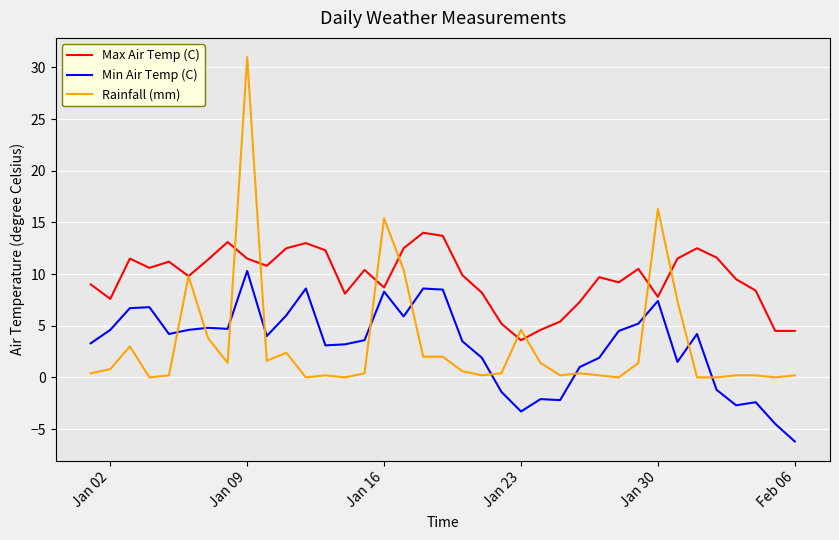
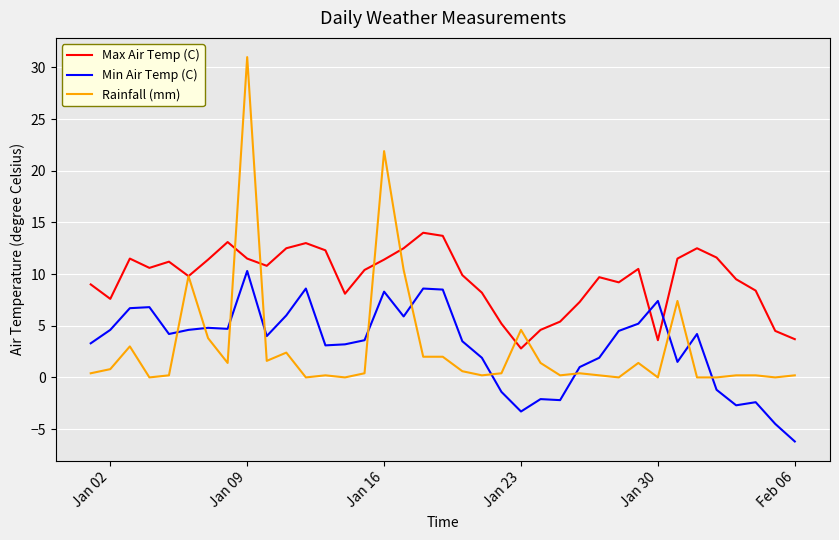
Max Air Temp (C), Jan 16: 8.7 -> 11.4
Rainfall (mm), Jan 16: 15.4 -> 21.9
Max Air Temp (C), Jan 23: 3.6 -> 2.8
Max Air Temp (C), Jan 30: 7.8 -> 3.6
Rainfall (mm), Jan 30: 16.3 -> 0.0
Max Air Temp (C), Feb 06: 4.5 -> 3.7
